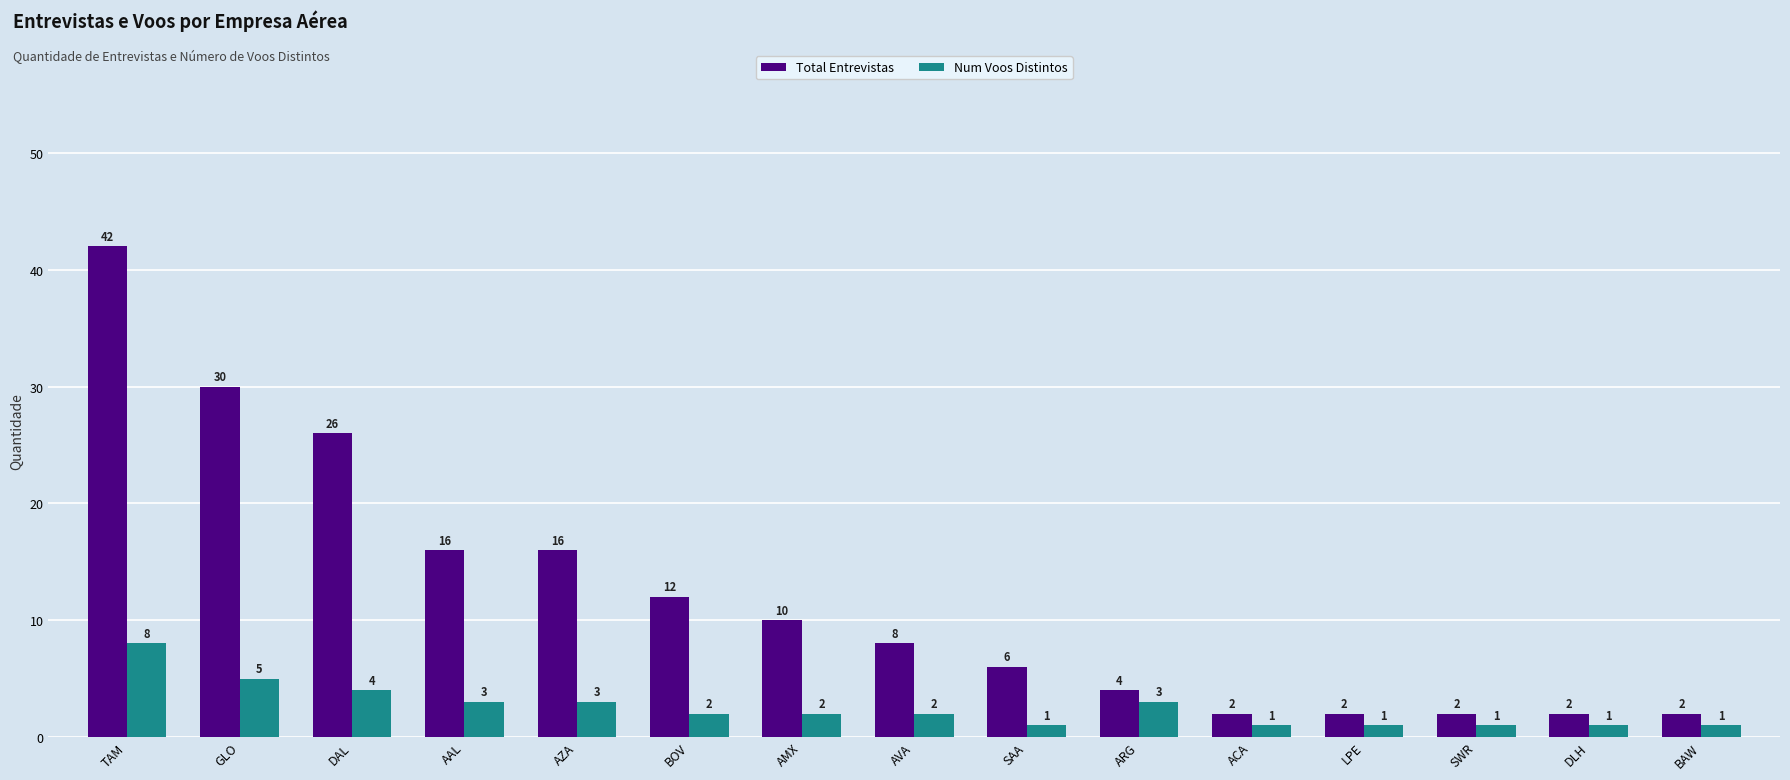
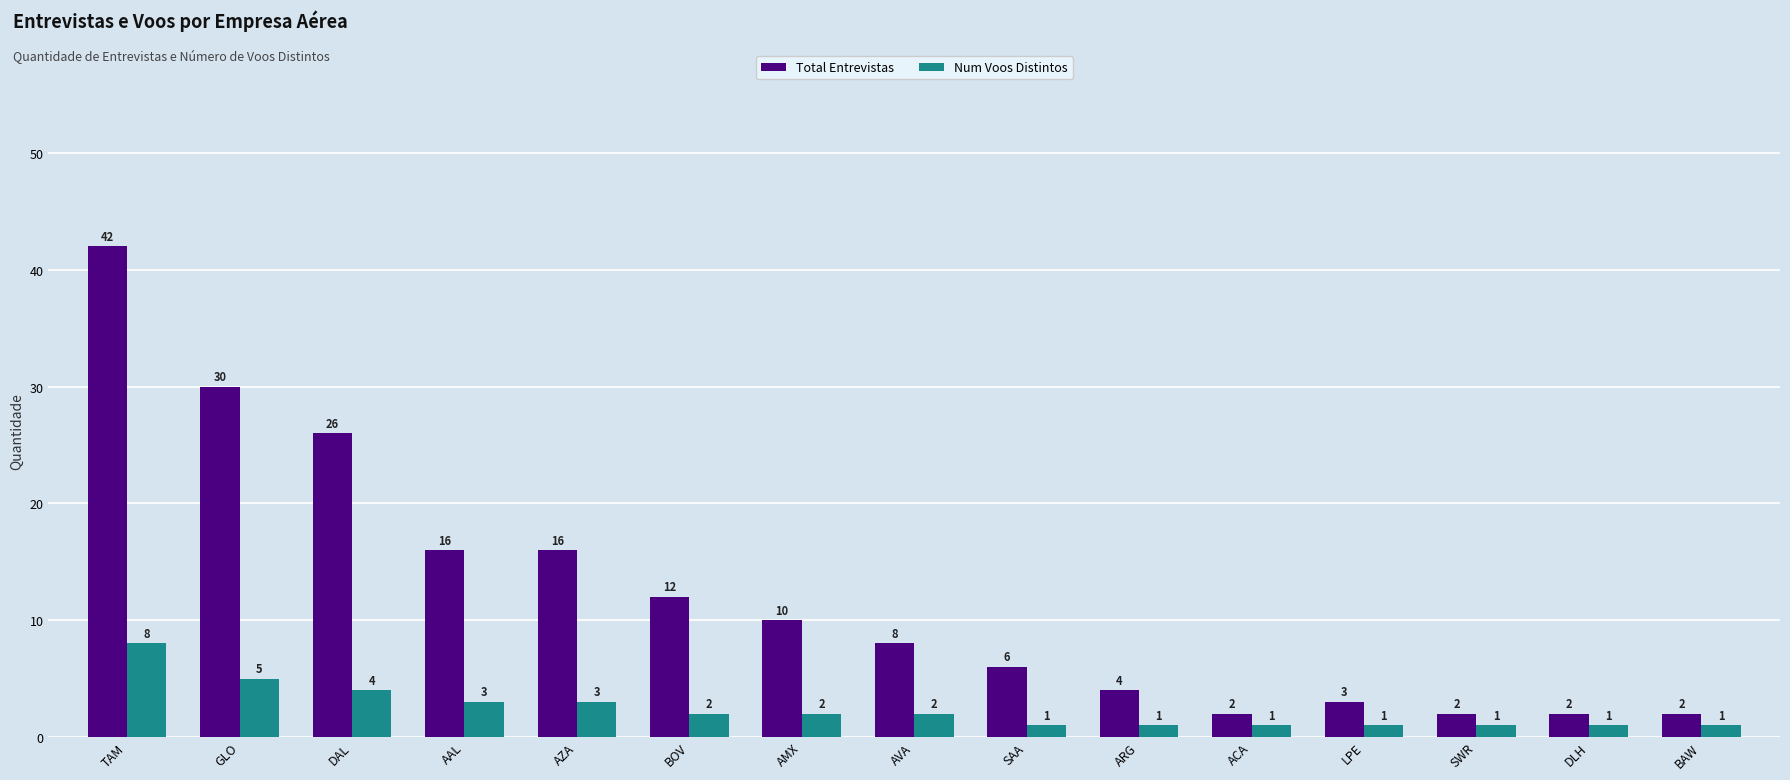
Num Voos Distintos, ARG: 3 -> 1
Total Entrevistas, LPE: 2 -> 3
